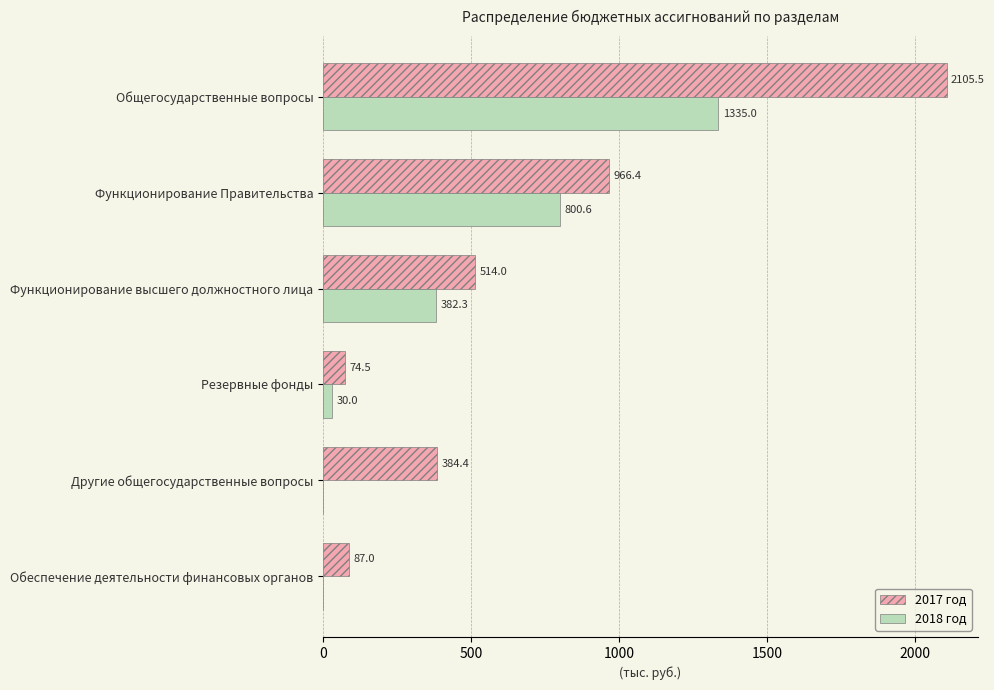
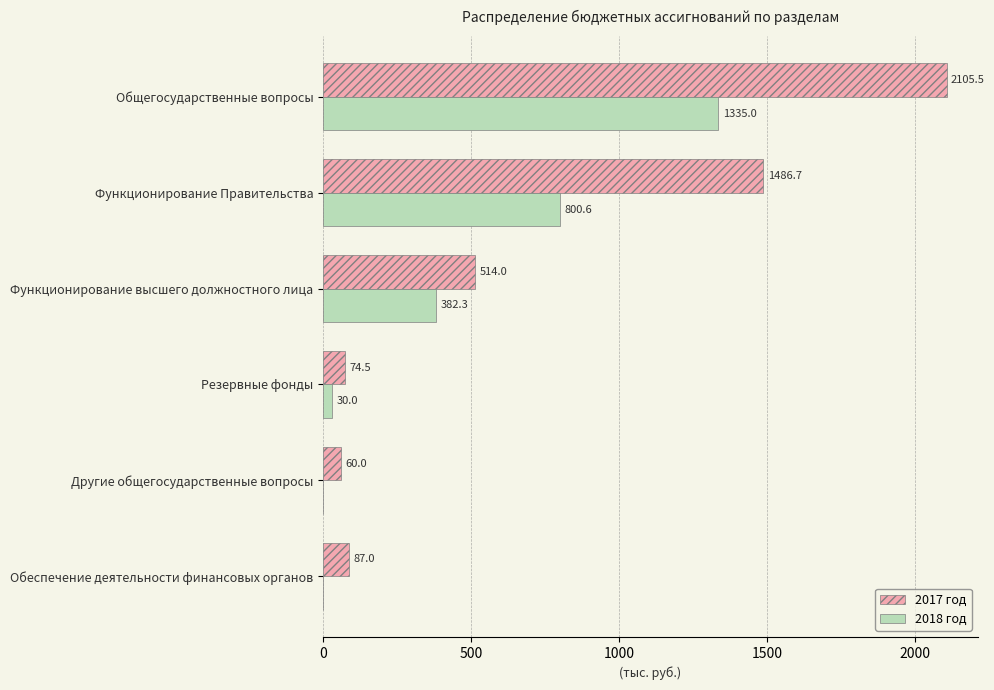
2017 год, Функционирование Правительства: 966.4 -> 1486.7
2017 год, Другие общегосударственные вопросы: 384.4 -> 60.0
